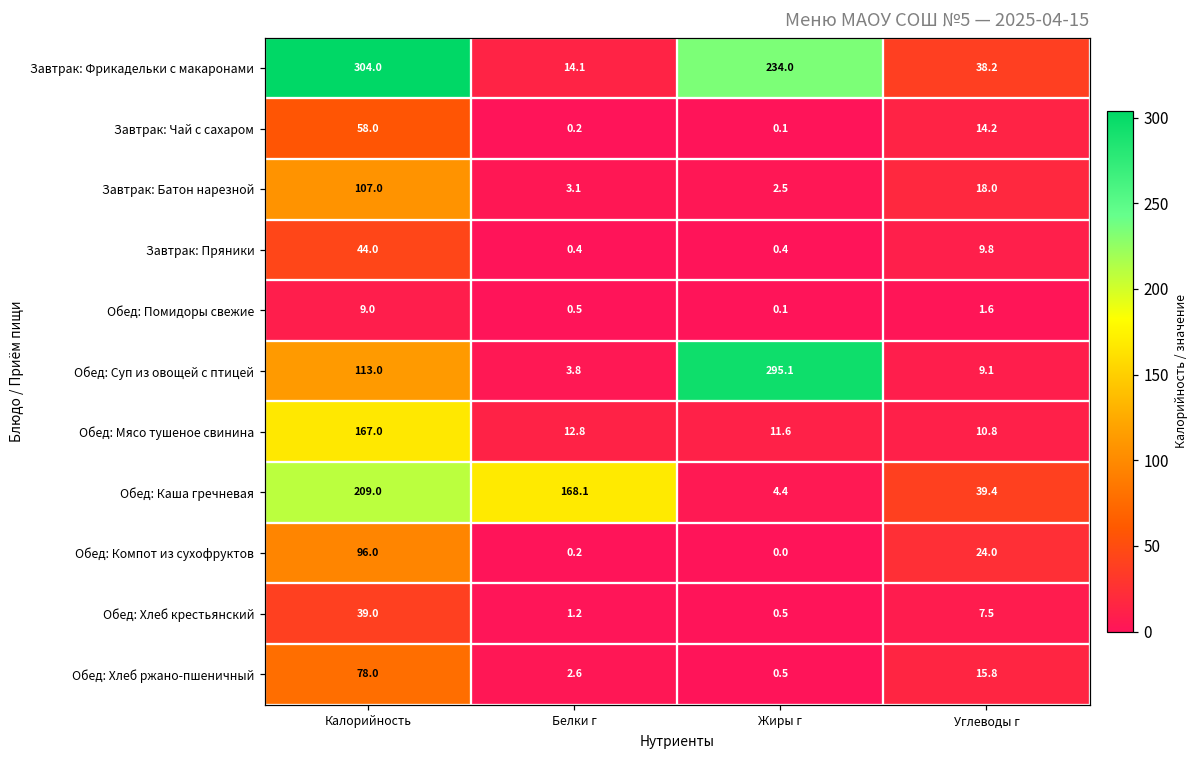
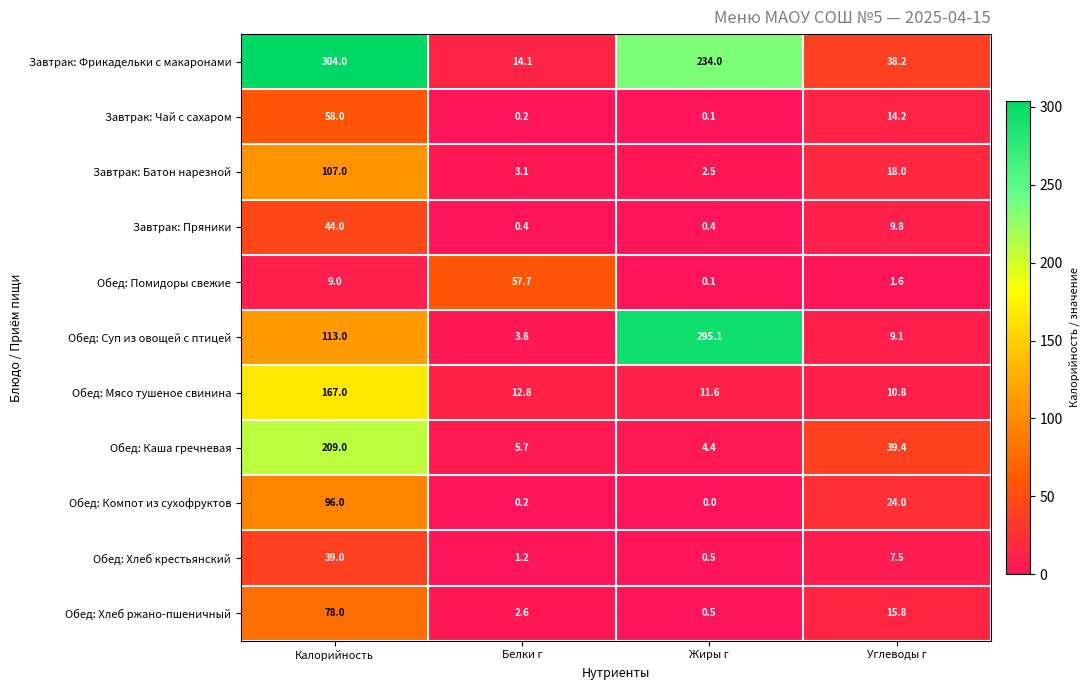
Обед: Помидоры свежие, Белки г: 0.5 -> 57.7
Обед: Каша гречневая, Белки г: 168.1 -> 5.7
